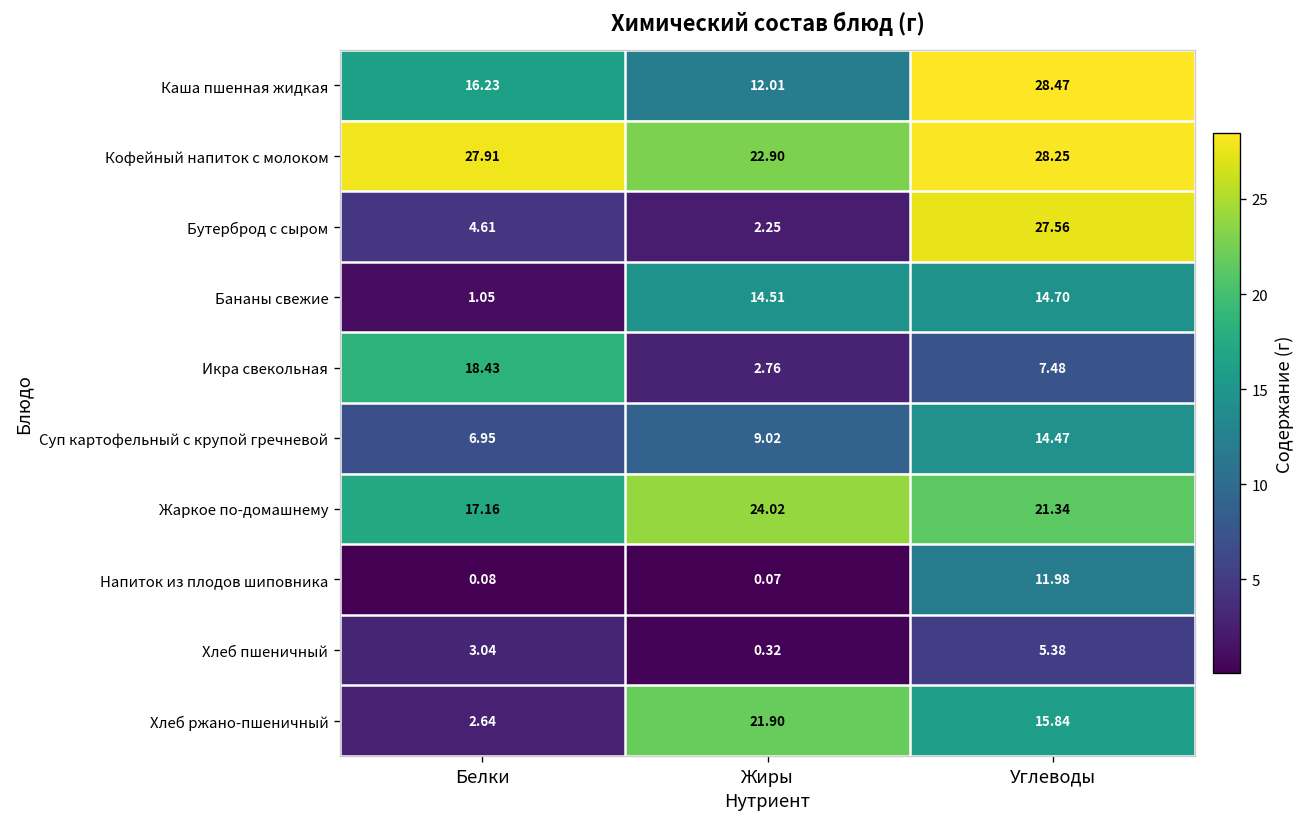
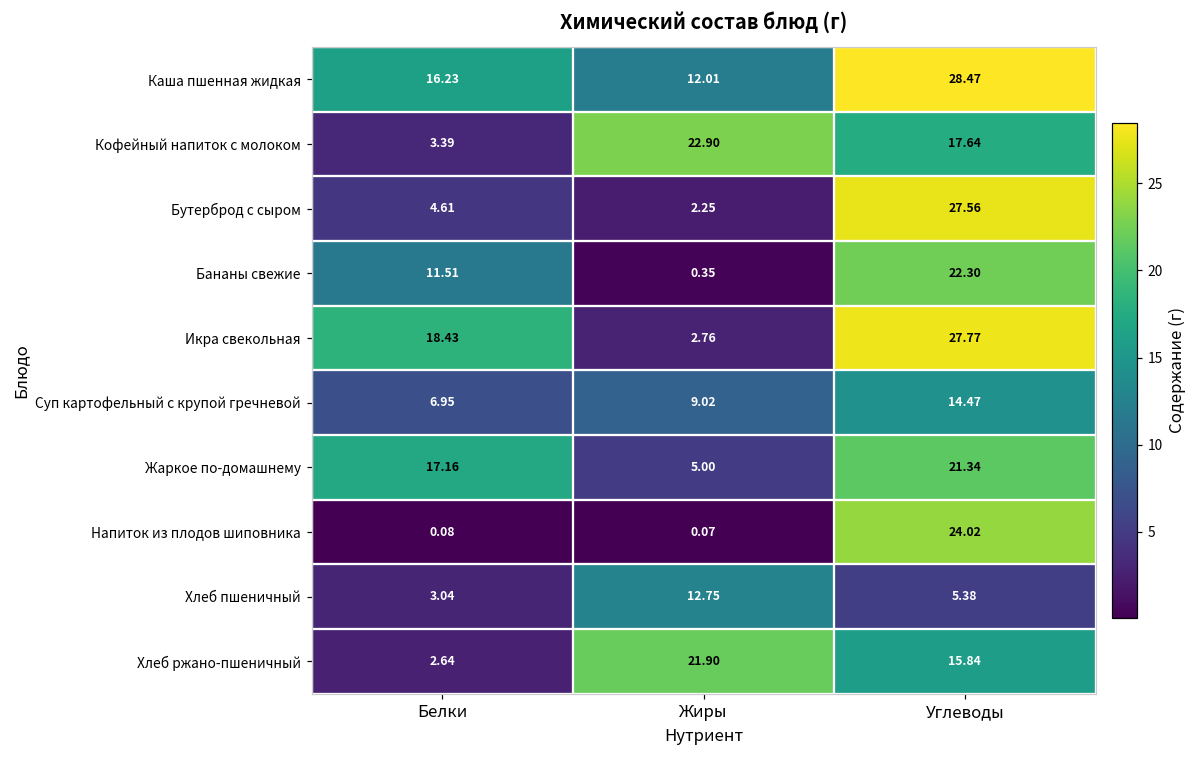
Кофейный напиток с молоком, Белки: 27.91 -> 3.39
Кофейный напиток с молоком, Углеводы: 28.25 -> 17.64
Бананы свежие, Белки: 1.05 -> 11.51
Бананы свежие, Жиры: 14.51 -> 0.35
Бананы свежие, Углеводы: 14.70 -> 22.30
Икра свекольная, Углеводы: 7.48 -> 27.77
Жаркое по-домашнему, Жиры: 24.02 -> 5.00
Напиток из плодов шиповника, Углеводы: 11.98 -> 24.02
Хлеб пшеничный, Жиры: 0.32 -> 12.75
